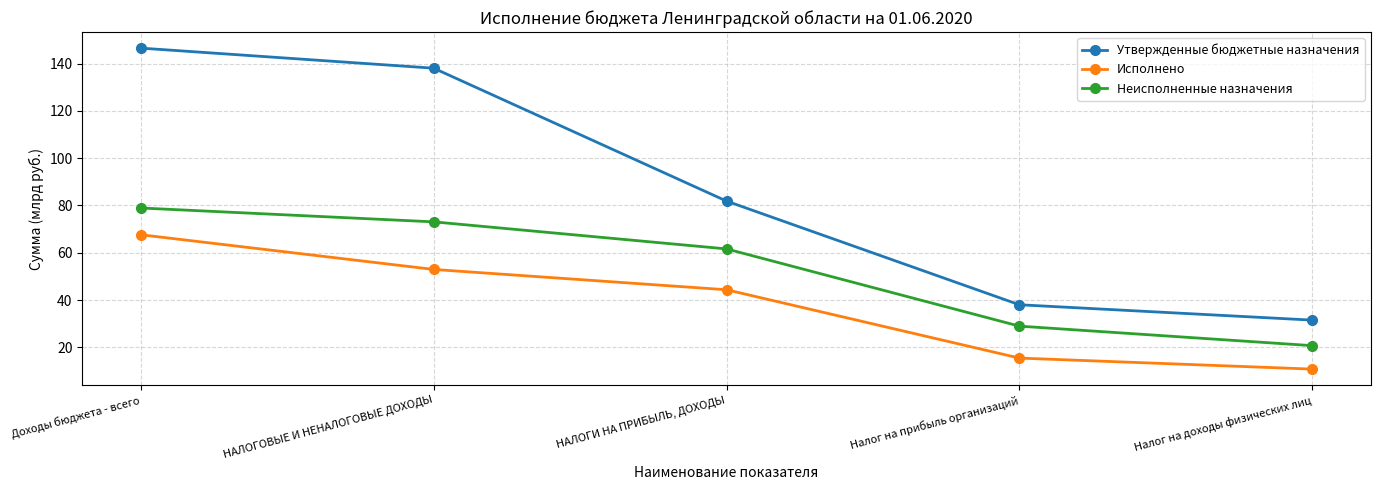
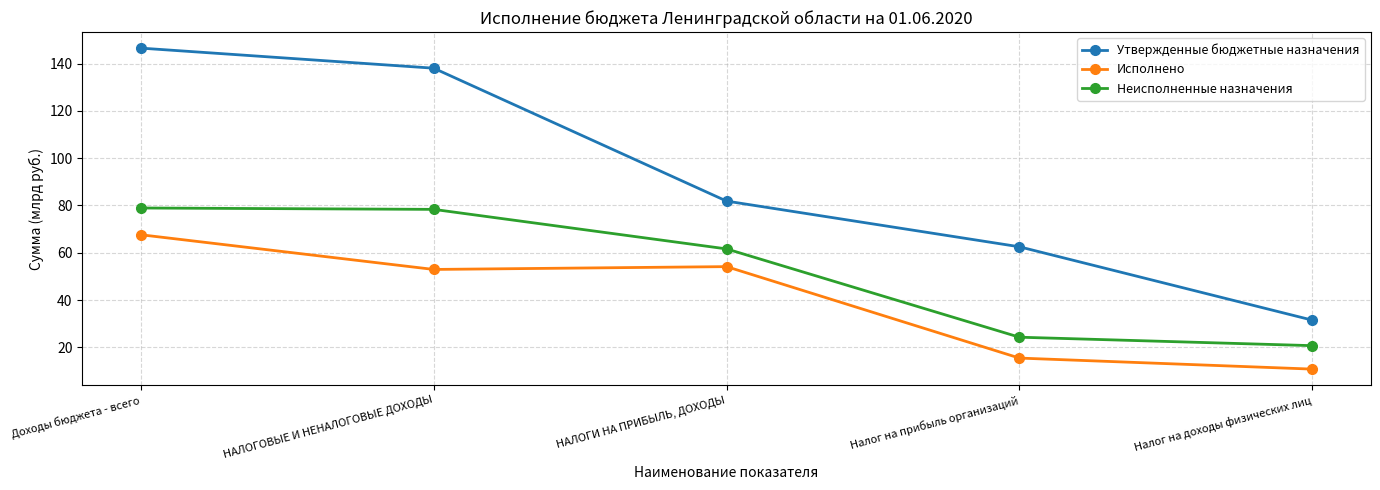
Неисполненные назначения, НАЛОГОВЫЕ И НЕНАЛОГОВЫЕ ДОХОДЫ: 73 -> 78
Исполнено, НАЛОГИ НА ПРИБЫЛЬ, ДОХОДЫ: 44 -> 54
Утвержденные бюджетные назначения, Налог на прибыль организаций: 38 -> 63
Неисполненные назначения, Налог на прибыль организаций: 29 -> 24
